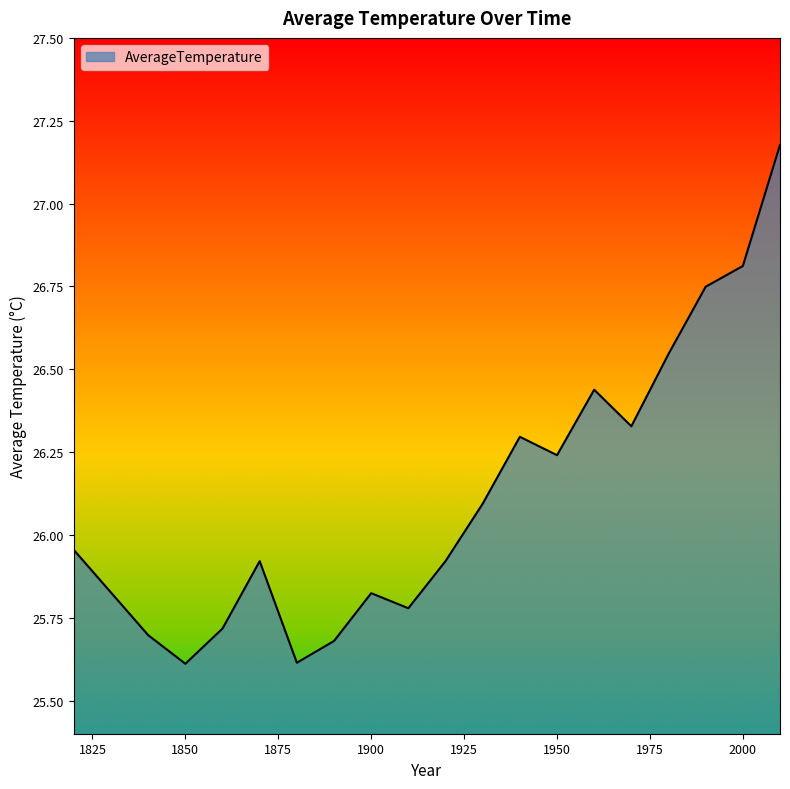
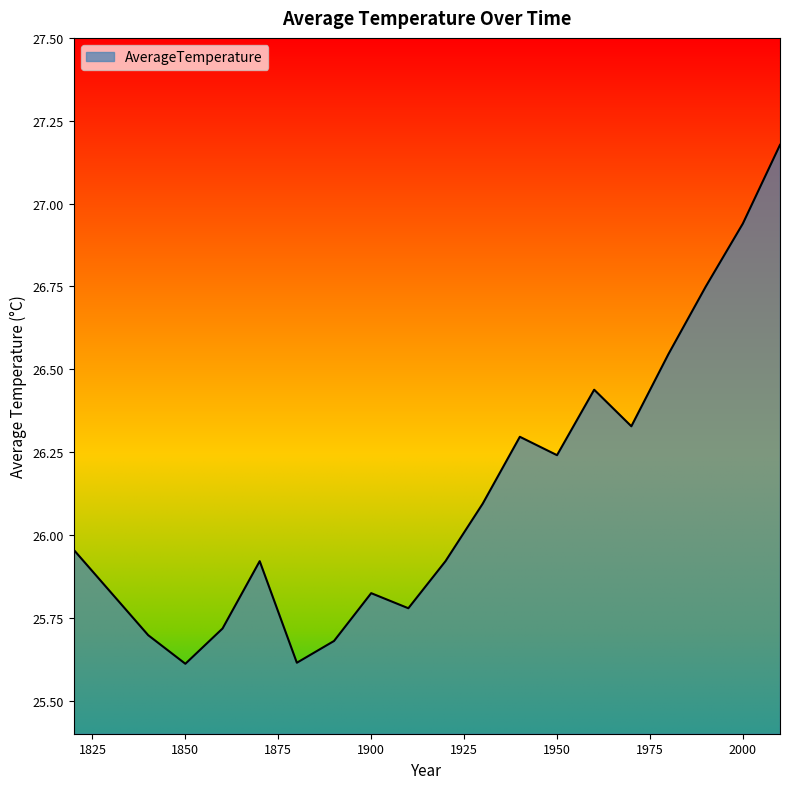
2000: 26.81 -> 26.94
